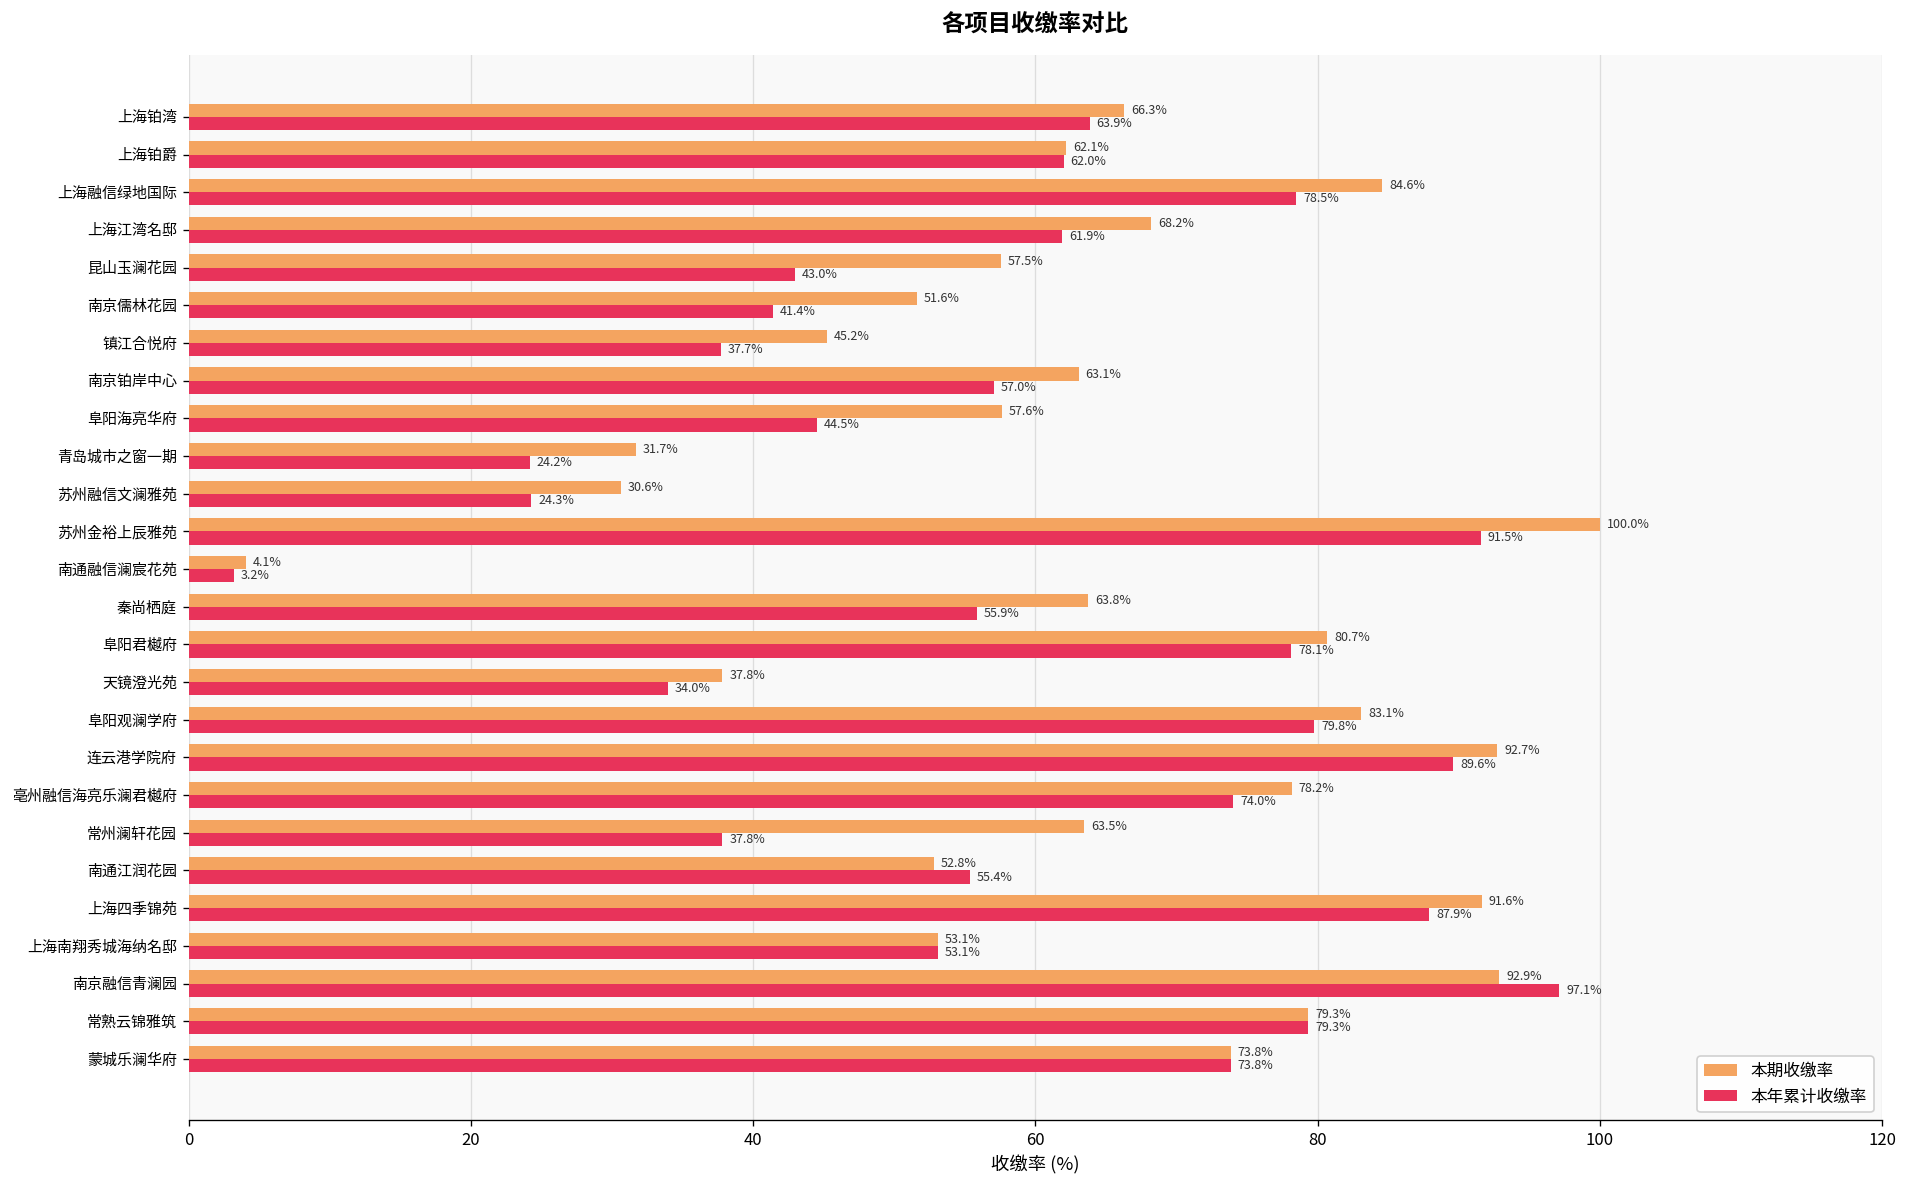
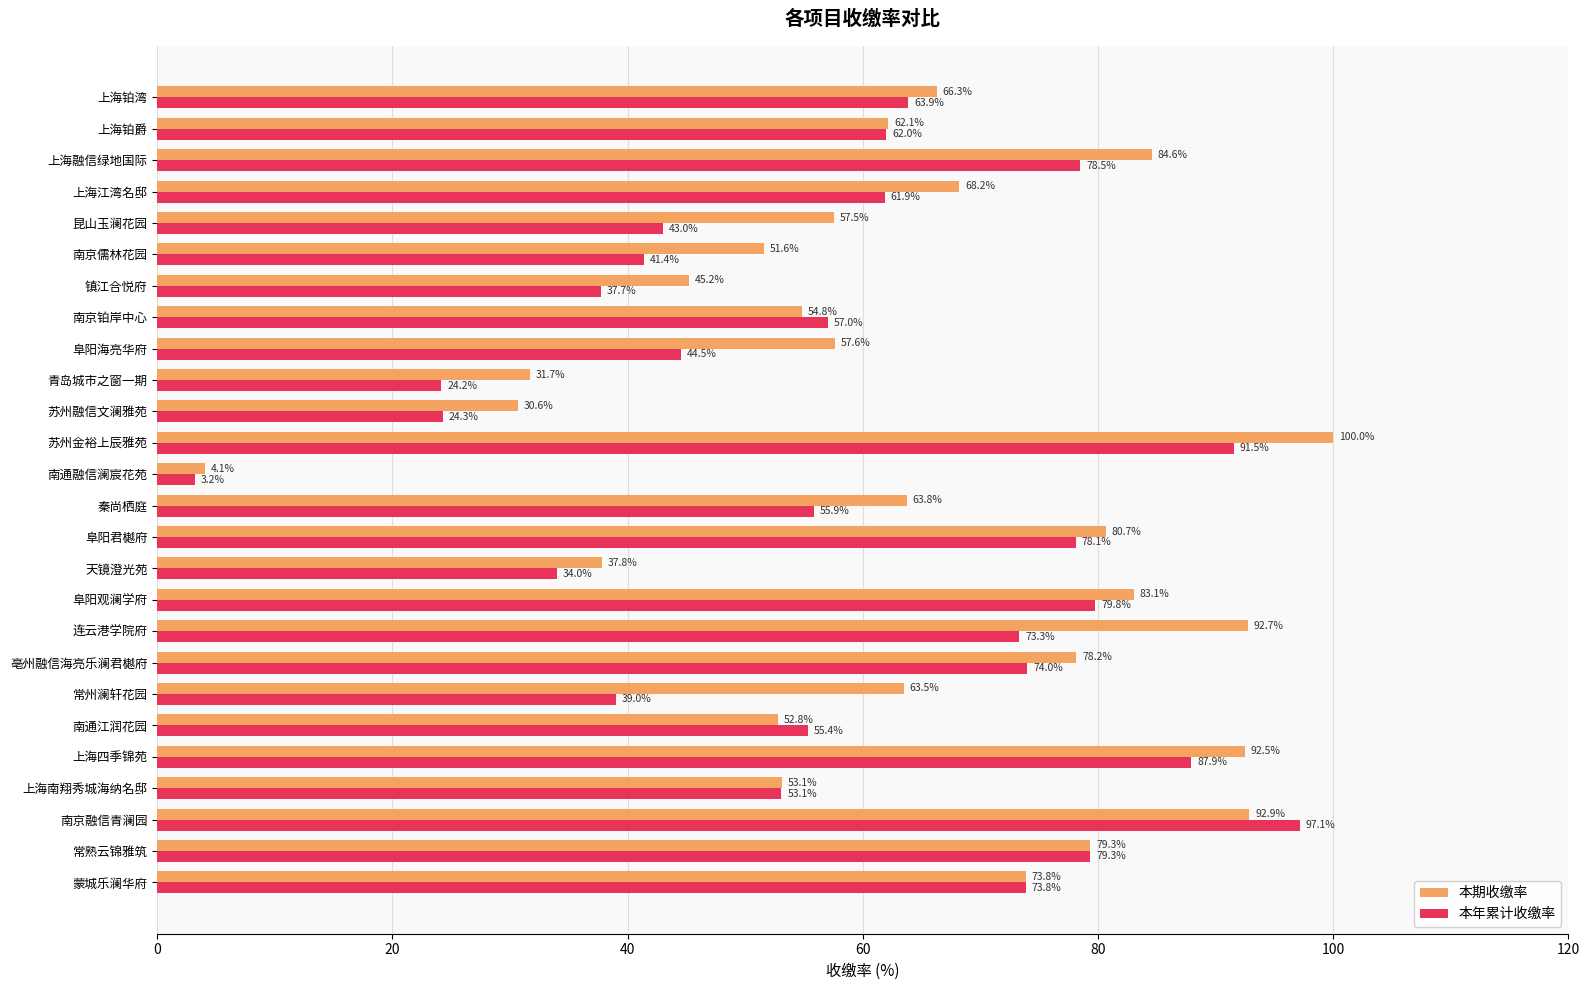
本期收缴率, 南京铂岸中心: 63.1% -> 54.8%
本年累计收缴率, 连云港学院府: 89.6% -> 73.3%
本年累计收缴率, 常州澜轩花园: 37.8% -> 39.0%
本期收缴率, 上海四季锦苑: 91.6% -> 92.5%
